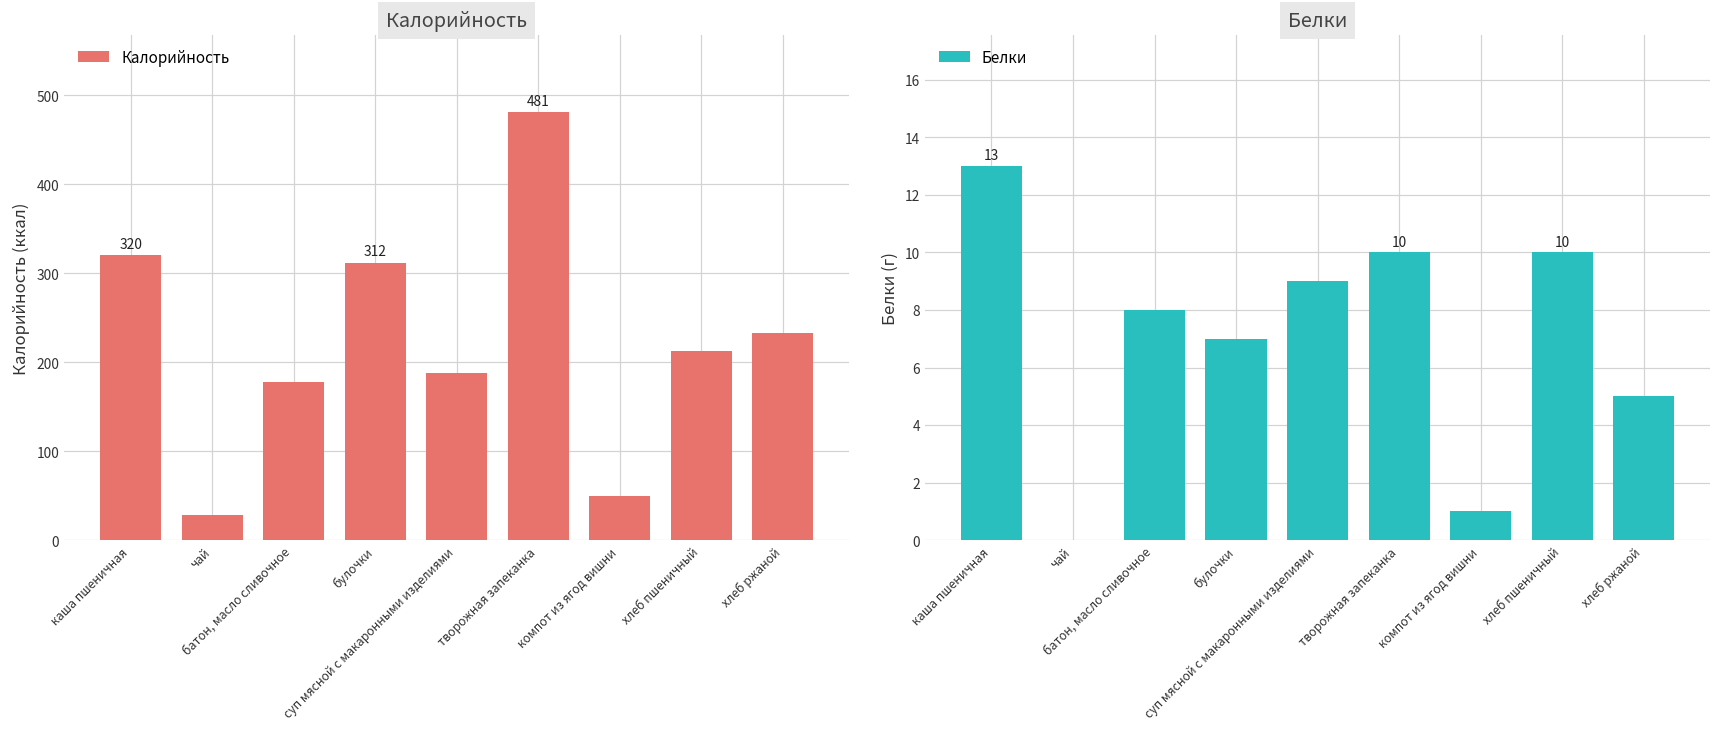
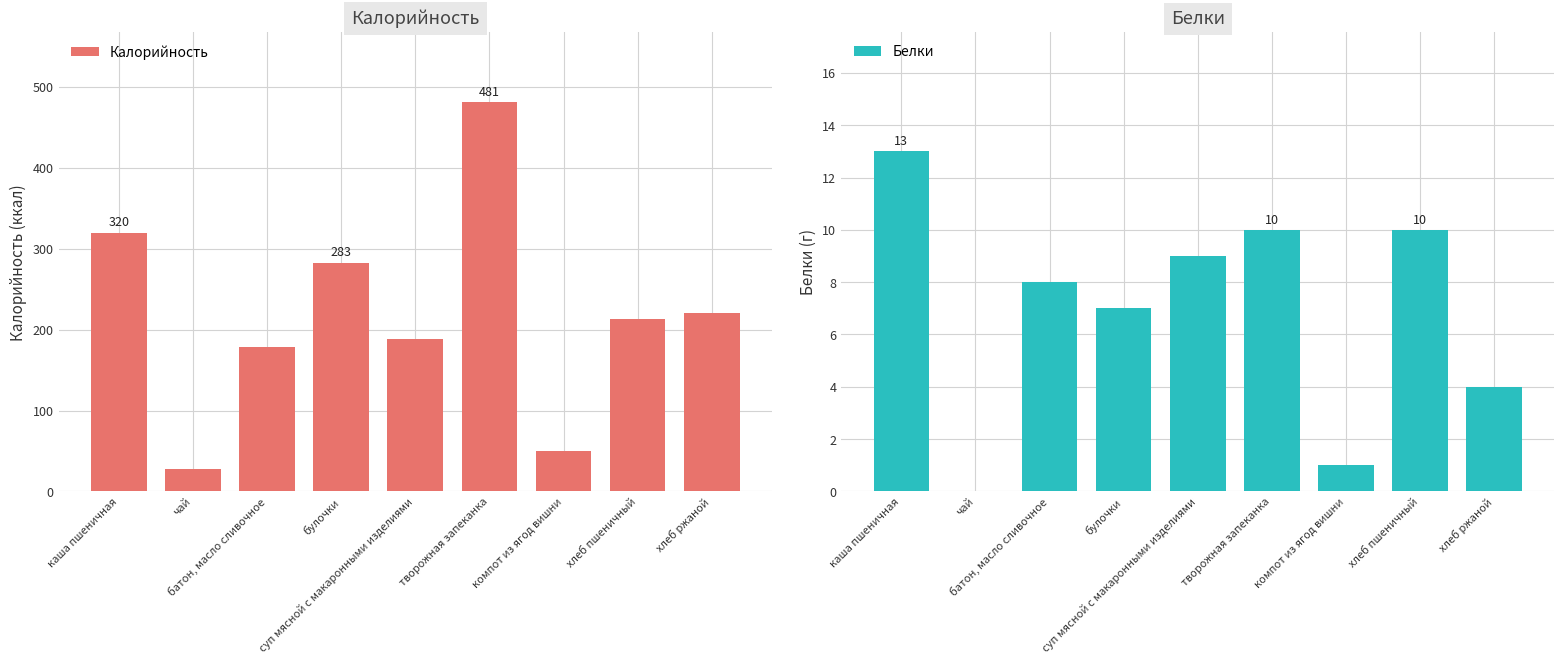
Калорийность, булочки: 312 -> 283
Калорийность, хлеб ржаной: 230 -> 220
Белки, хлеб ржаной: 5 -> 4
